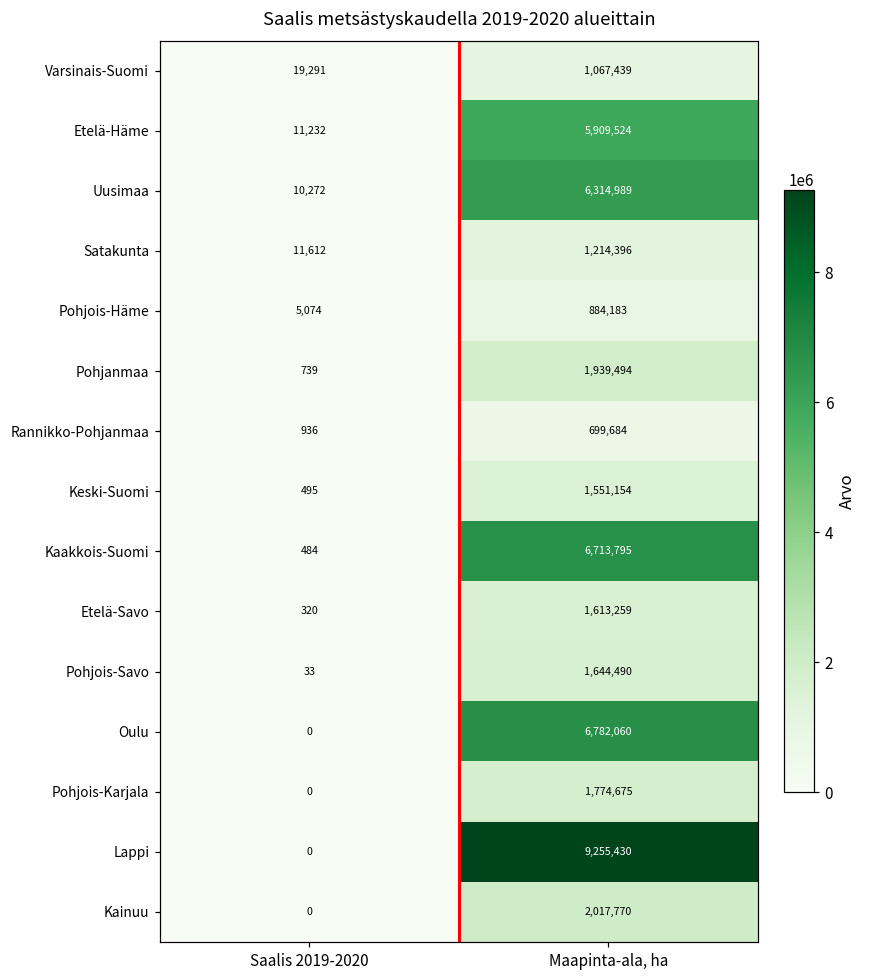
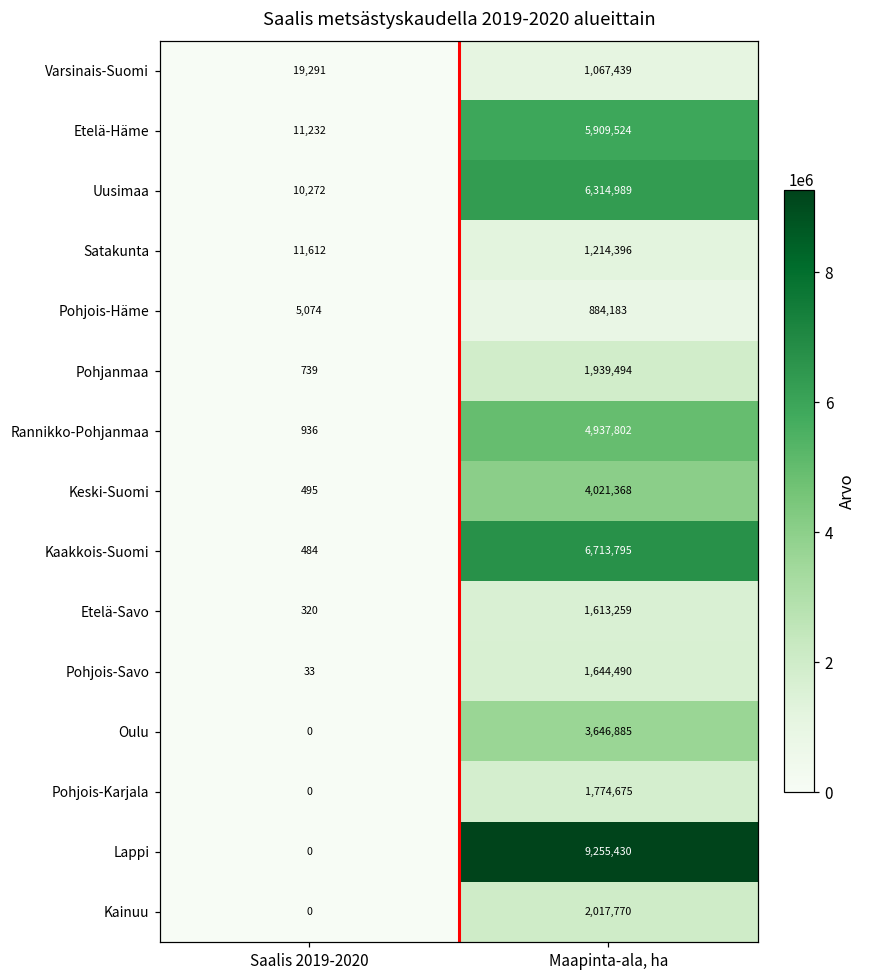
Rannikko-Pohjanmaa, Maapinta-ala, ha: 699,684 -> 4,937,802
Keski-Suomi, Maapinta-ala, ha: 1,551,154 -> 4,021,368
Oulu, Maapinta-ala, ha: 6,782,060 -> 3,646,885
